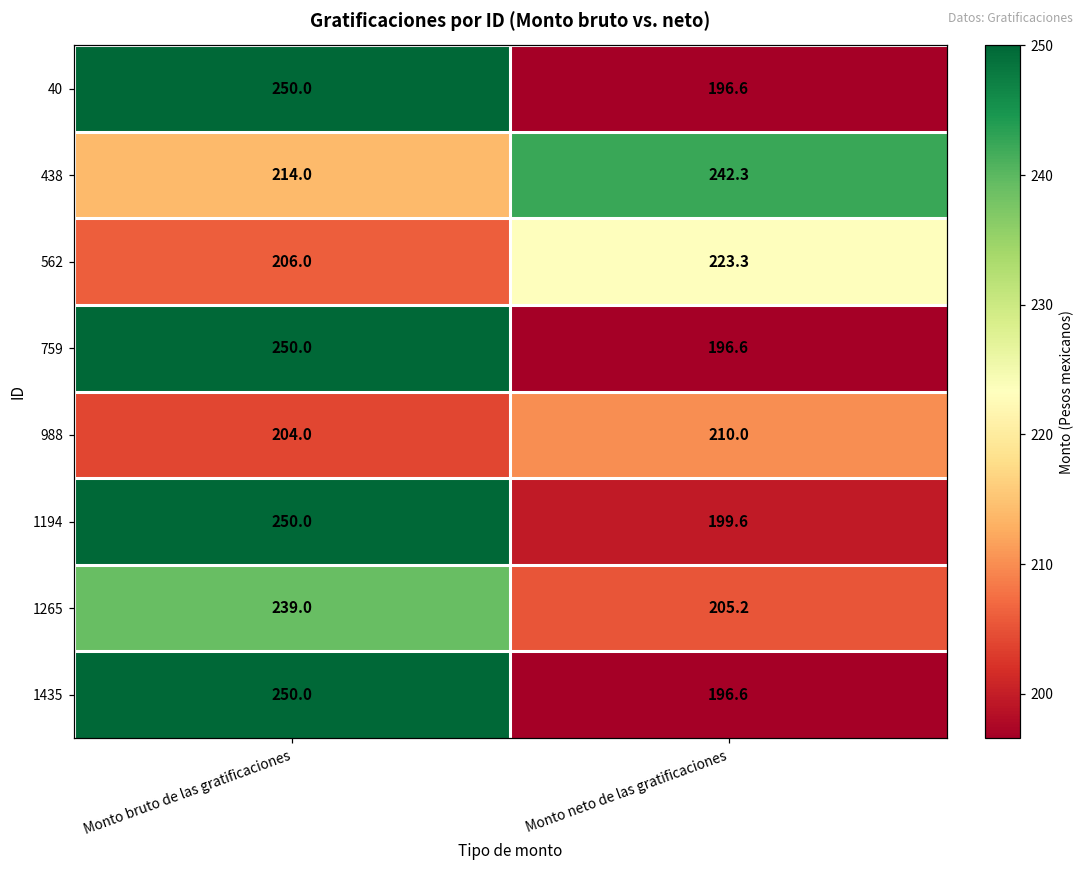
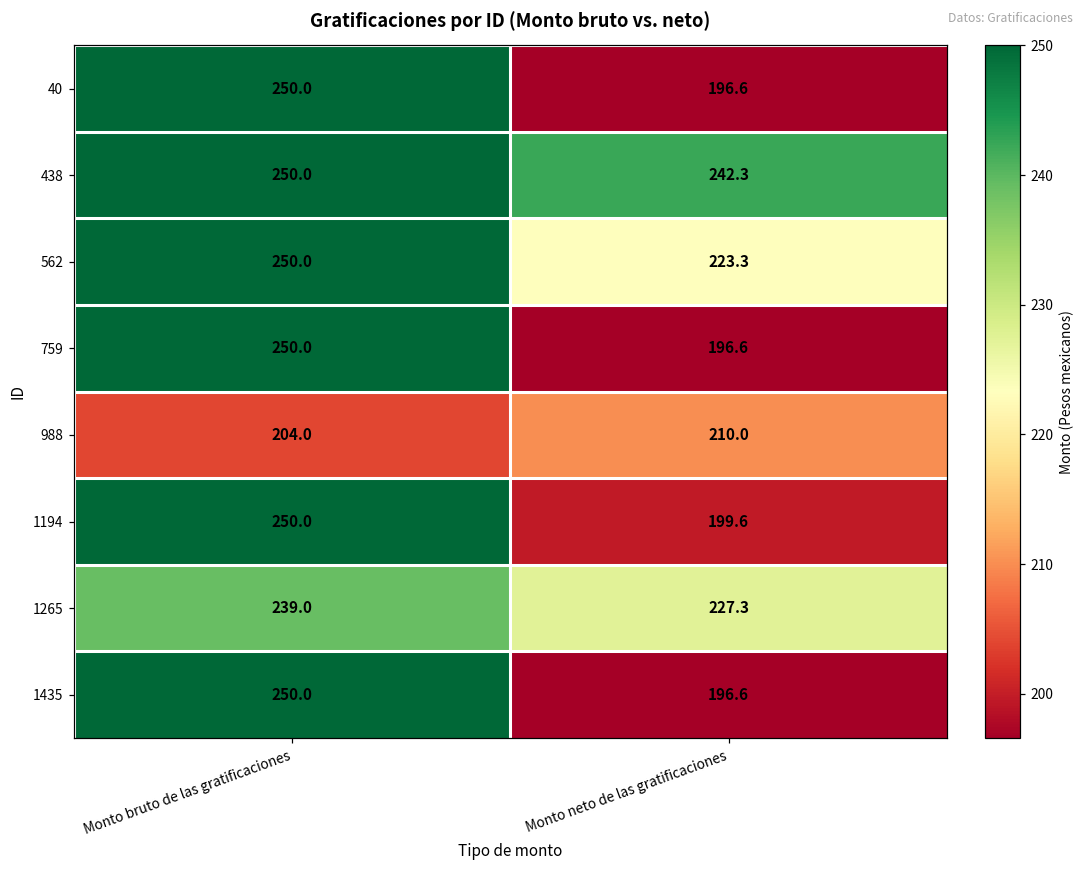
438, Monto bruto de las gratificaciones: 214.0 -> 250.0
562, Monto bruto de las gratificaciones: 206.0 -> 250.0
1265, Monto neto de las gratificaciones: 205.2 -> 227.3
